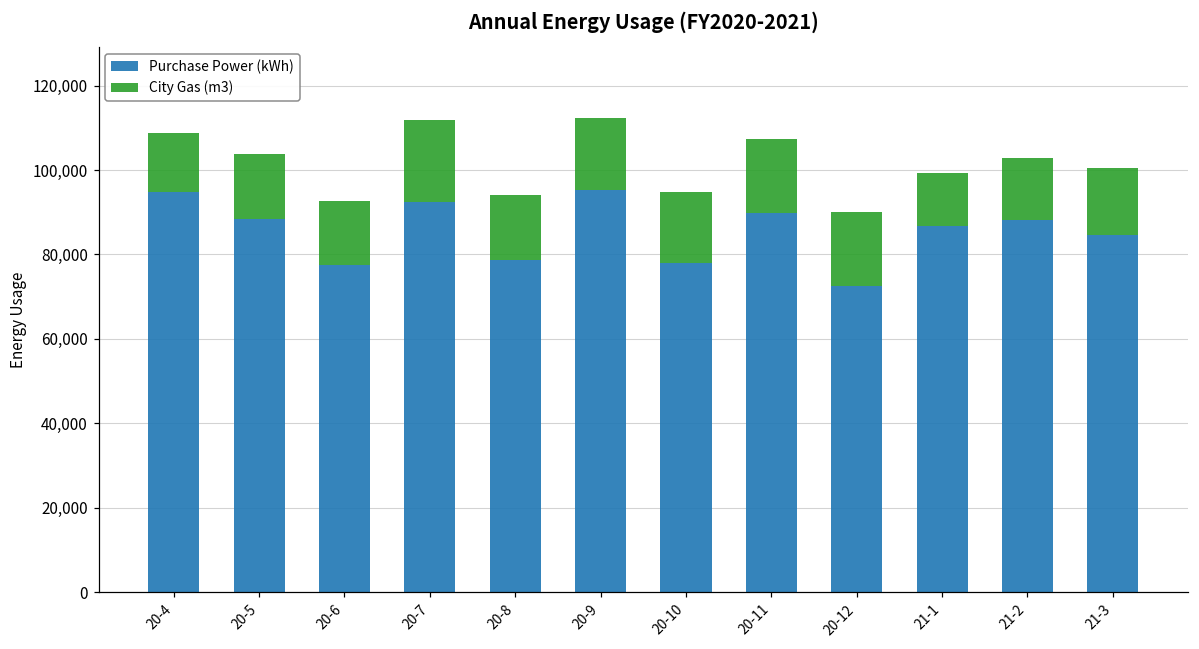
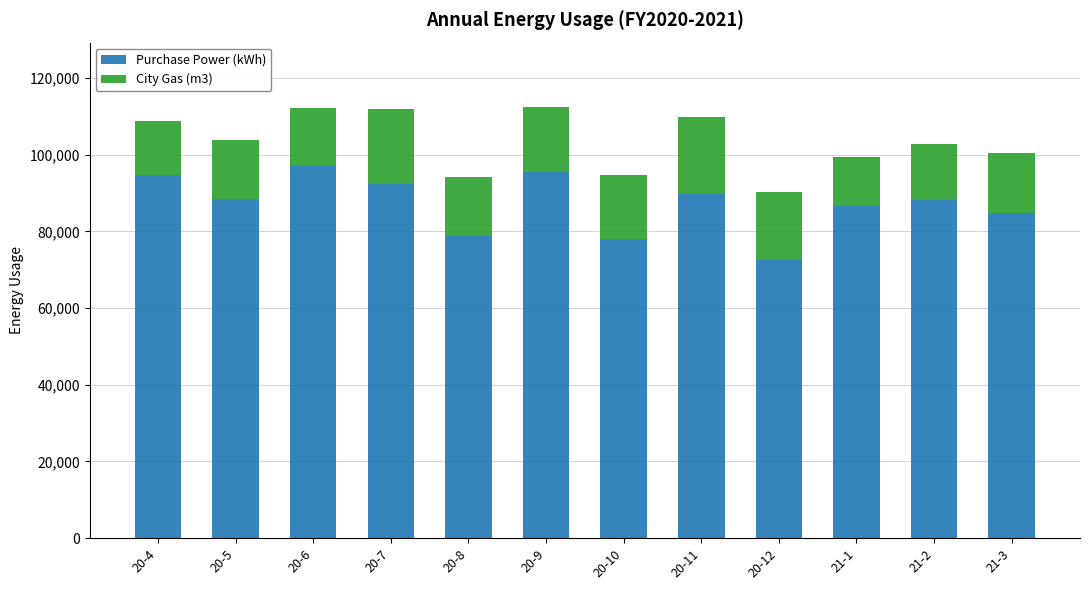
Purchase Power (kWh), 20-6: 77,000 -> 97,000
City Gas (m3), 20-11: 18,000 -> 20,000
